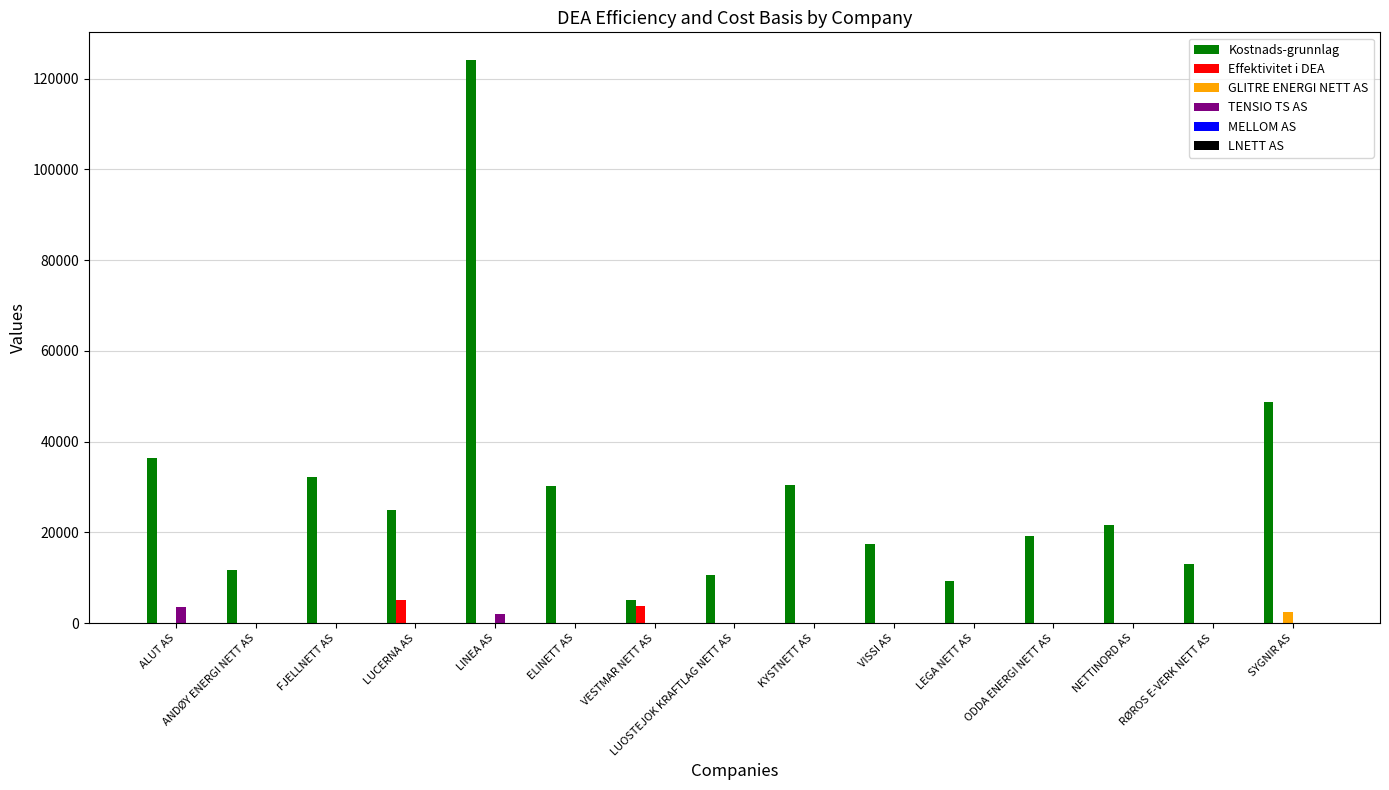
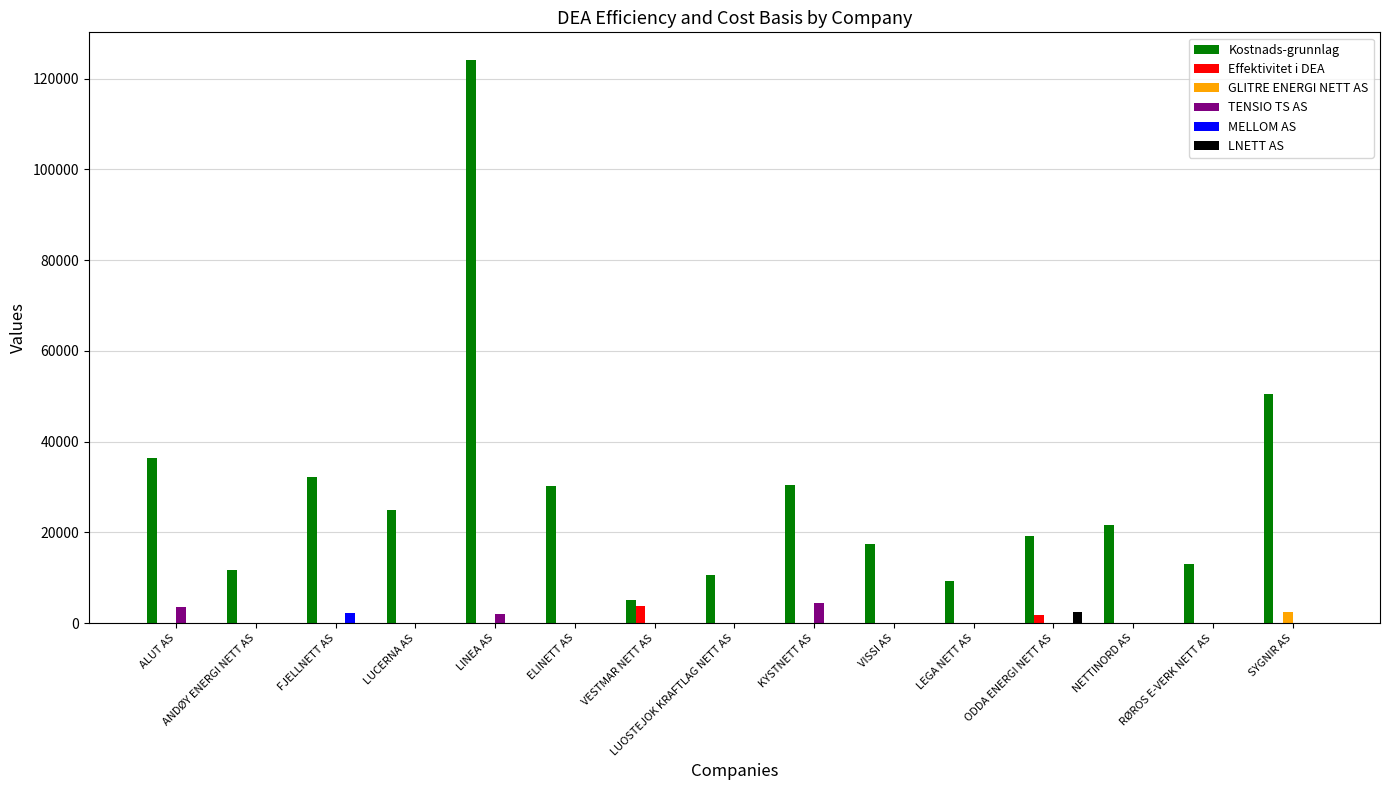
MELLOM AS, FJELLNETT AS: 0 -> 2000
Effektivitet i DEA, LUCERNA AS: 5000 -> 0
TENSIO TS AS, KYSTNETT AS: 0 -> 4000
Effektivitet i DEA, ODDA ENERGI NETT AS: 0 -> 2000
LNETT AS, ODDA ENERGI NETT AS: 0 -> 2000
Kostnads-grunnlag, SYGNIR AS: 49000 -> 51000
